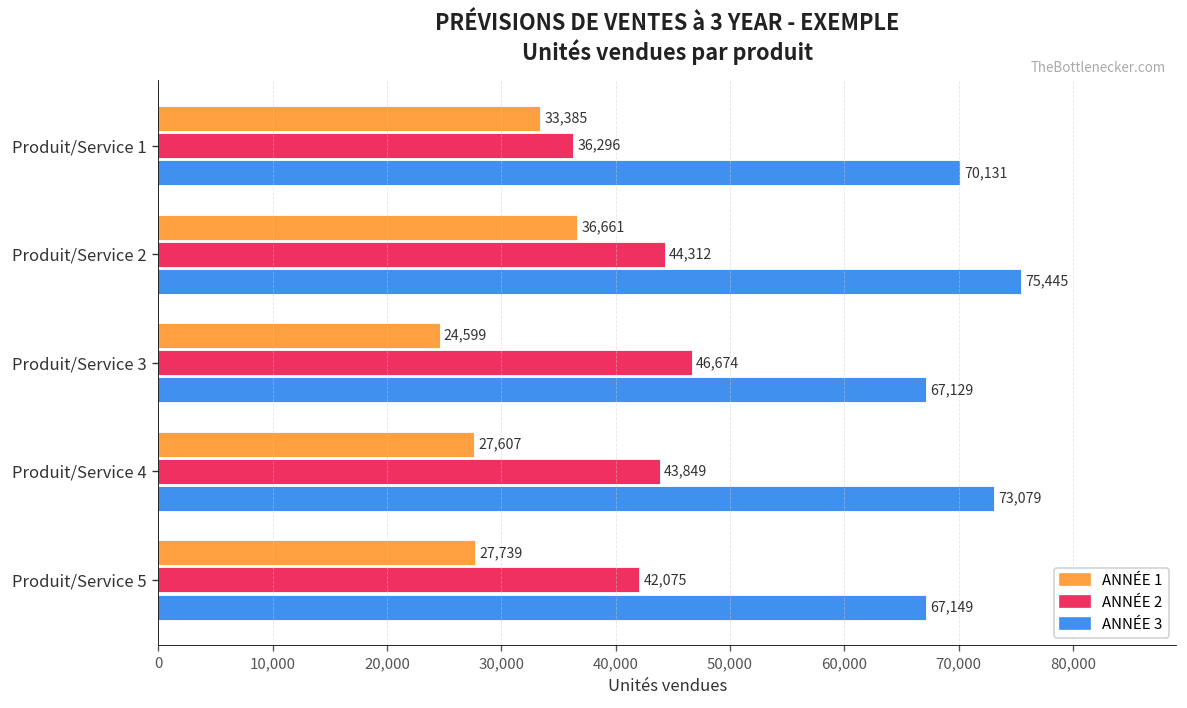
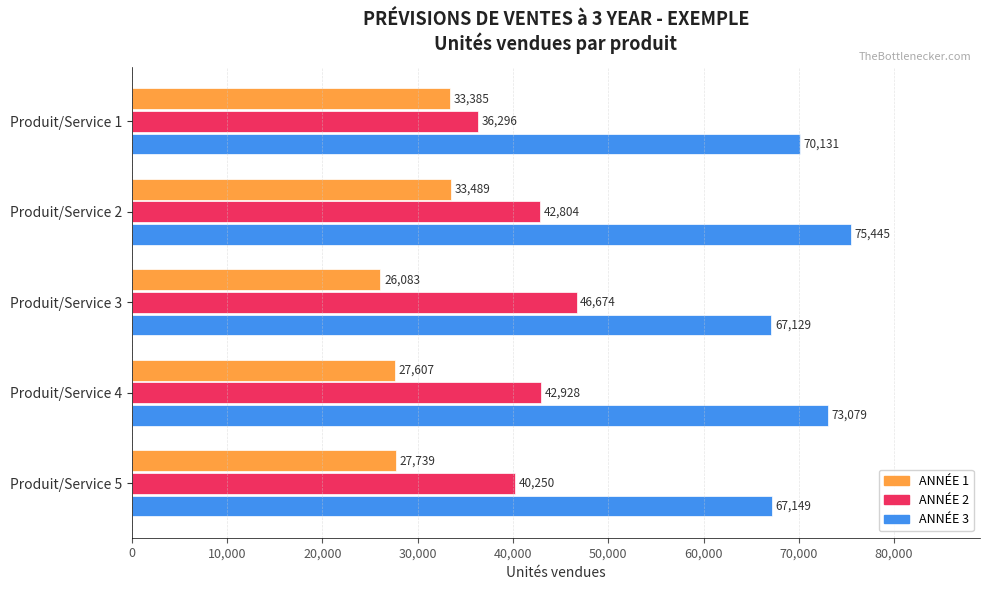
ANNÉE 1, Produit/Service 2: 36,661 -> 33,489
ANNÉE 2, Produit/Service 2: 44,312 -> 42,804
ANNÉE 1, Produit/Service 3: 24,599 -> 26,083
ANNÉE 2, Produit/Service 4: 43,849 -> 42,928
ANNÉE 2, Produit/Service 5: 42,075 -> 40,250
